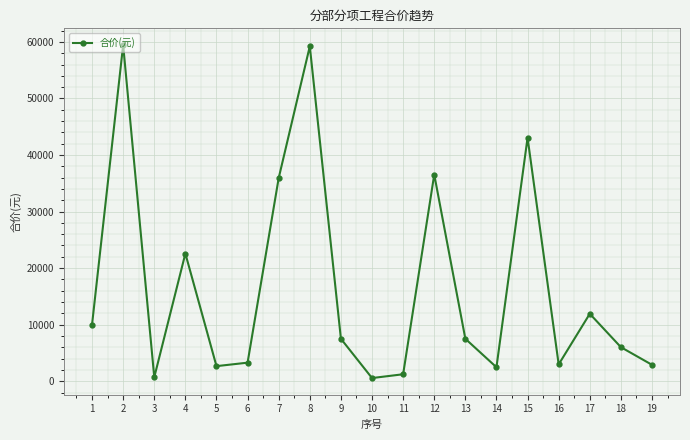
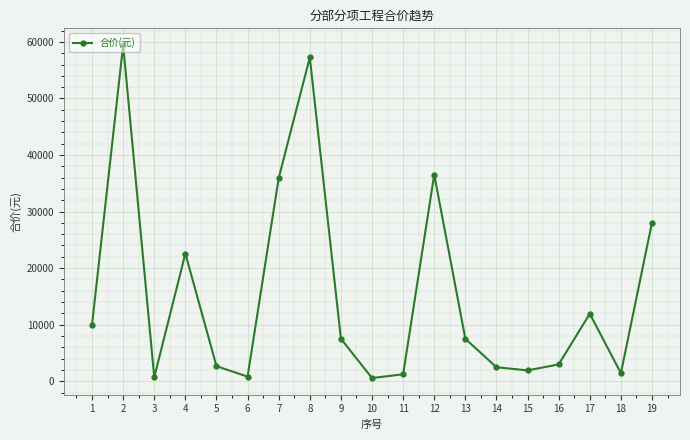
6: 3000 -> 1000
8: 59000 -> 57000
15: 43000 -> 2000
18: 6000 -> 1000
19: 3000 -> 28000
